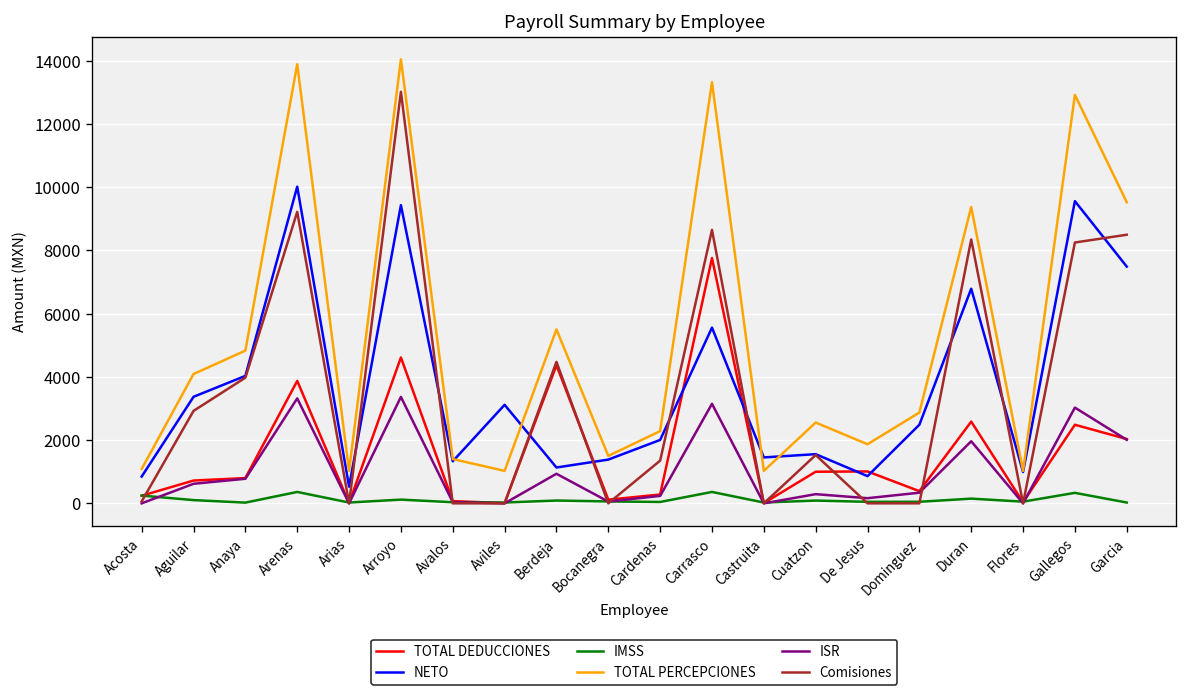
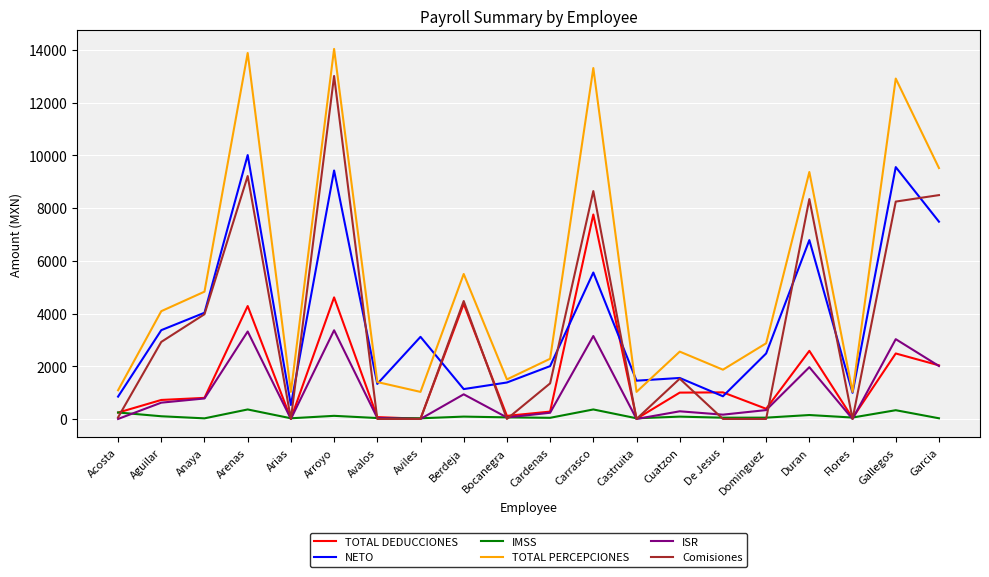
TOTAL DEDUCCIONES, Arenas: 3900 -> 4300
